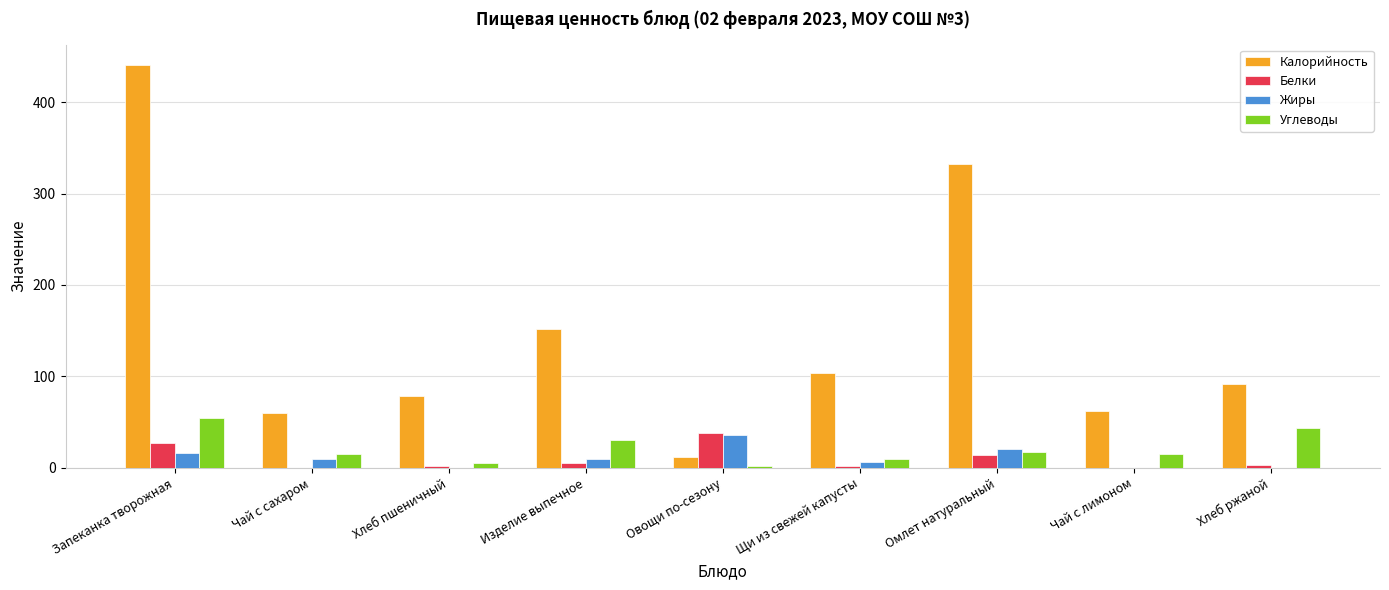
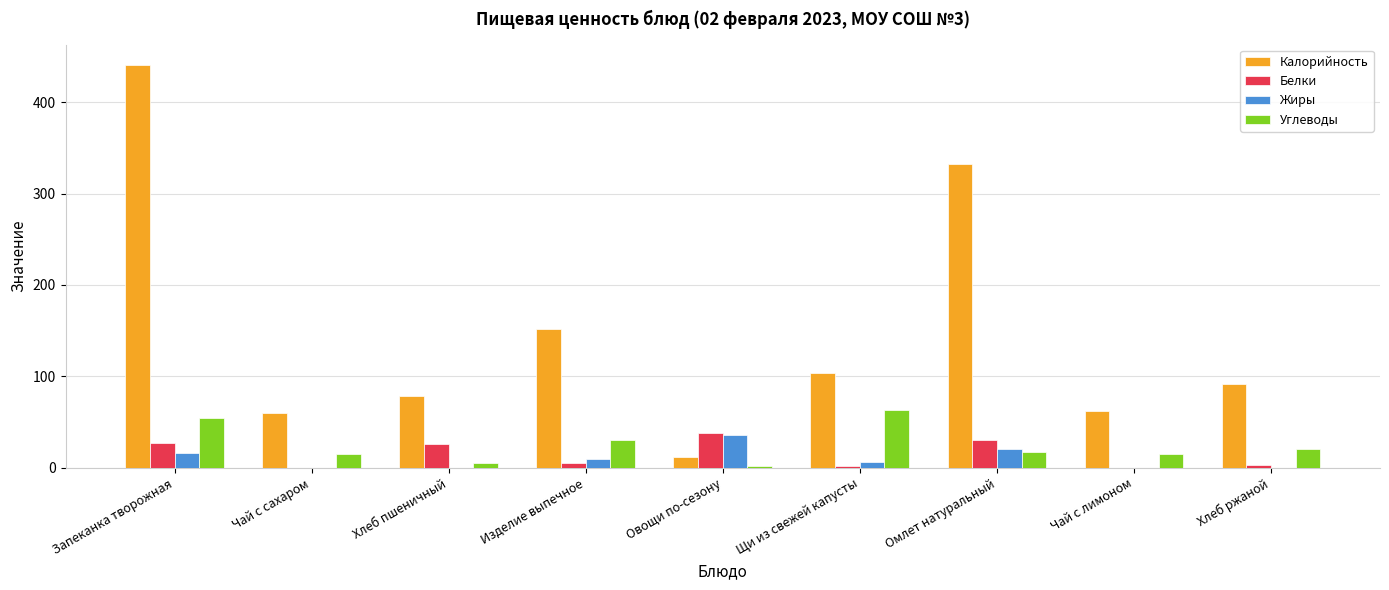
Жиры, Чай с сахаром: 10 -> 0
Белки, Хлеб пшеничный: 0 -> 30
Углеводы, Щи из свежей капусты: 10 -> 60
Белки, Омлет натуральный: 10 -> 30
Углеводы, Хлеб ржаной: 40 -> 20
